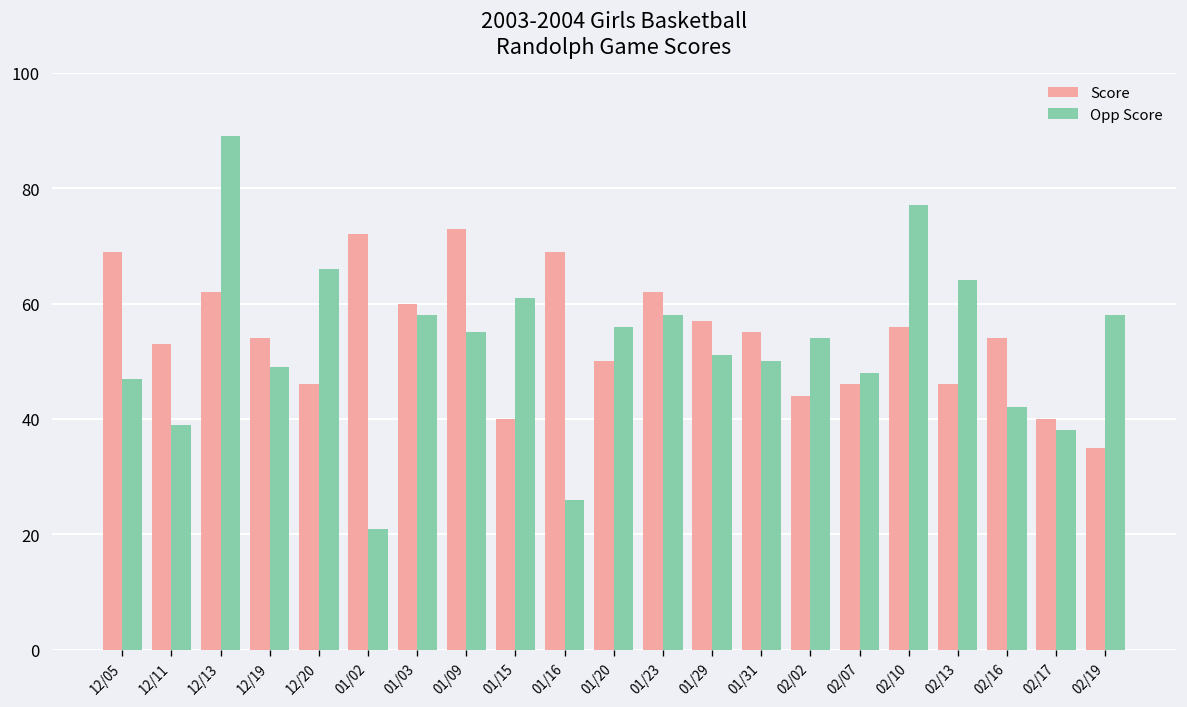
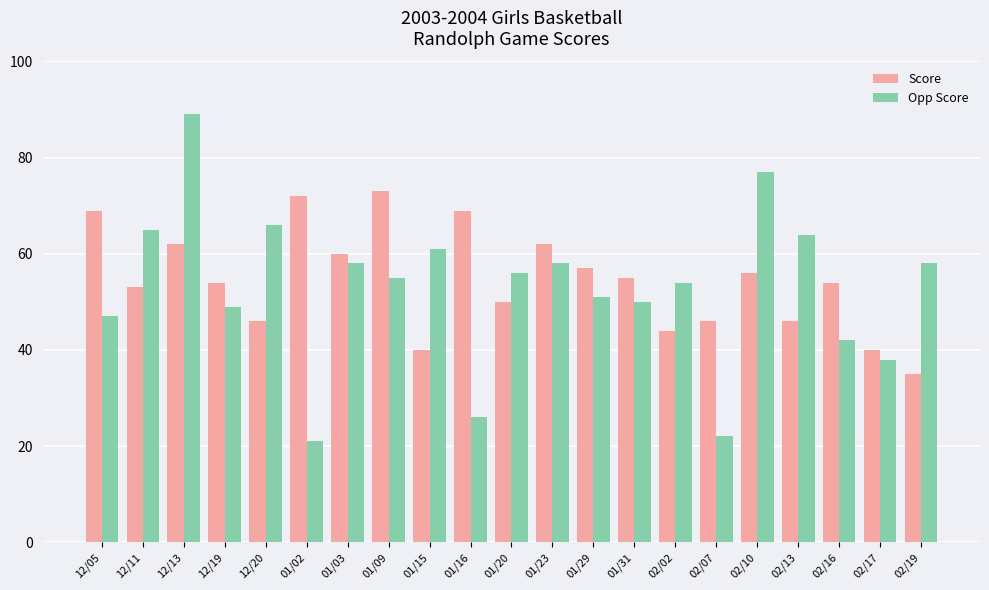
Opp Score, 12/11: 39 -> 65
Opp Score, 02/07: 48 -> 22
